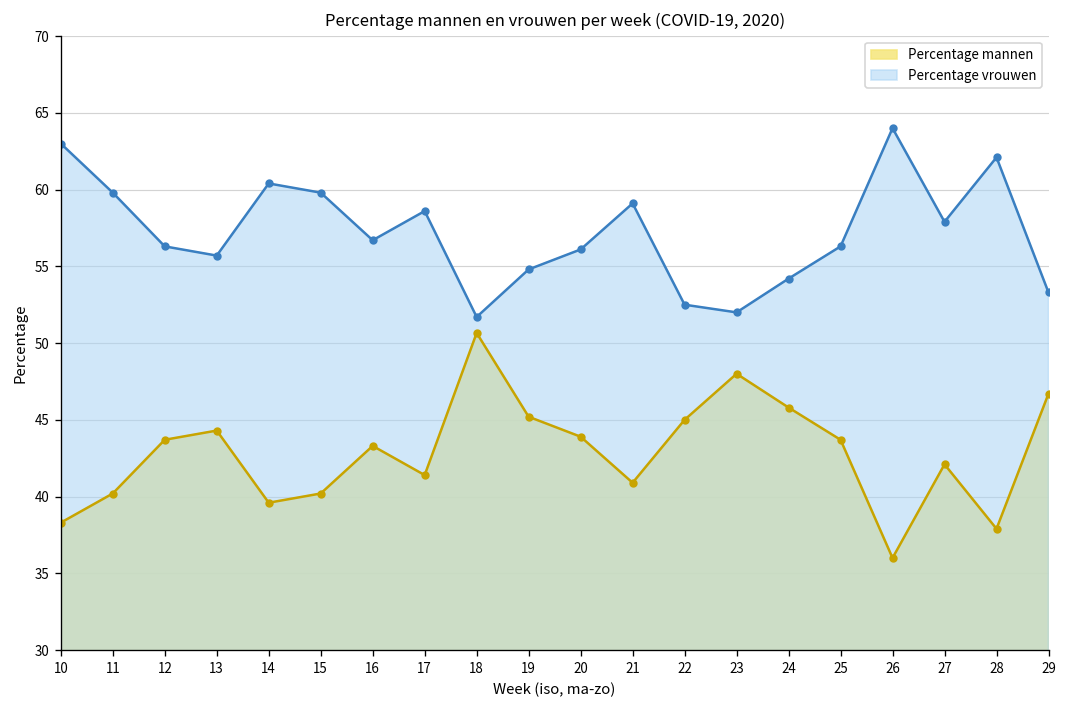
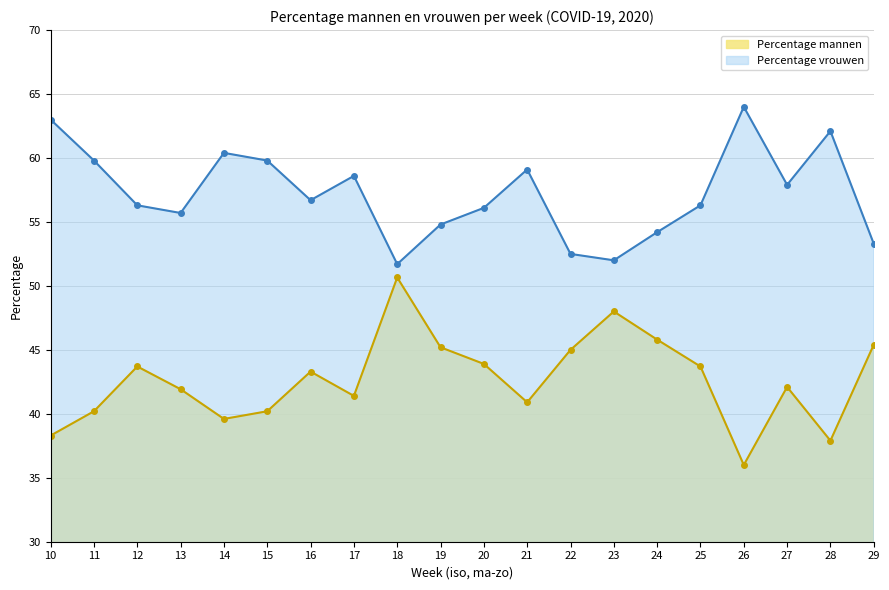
Percentage mannen, 13: 44.3 -> 41.9
Percentage mannen, 29: 46.7 -> 45.4
